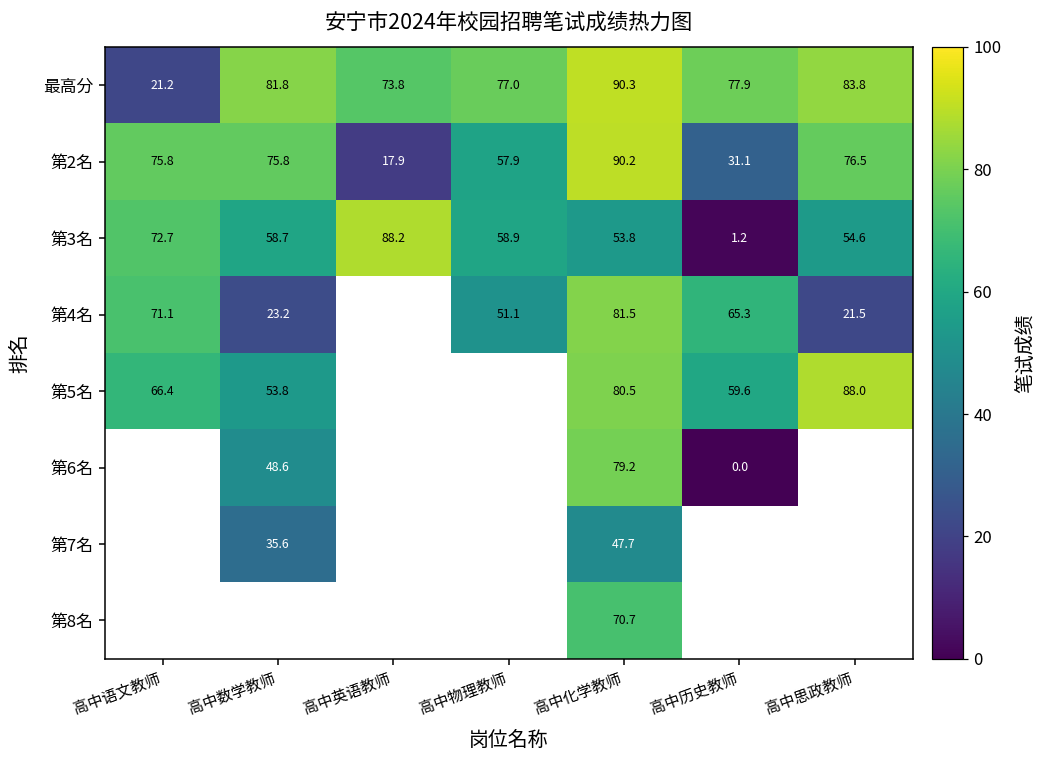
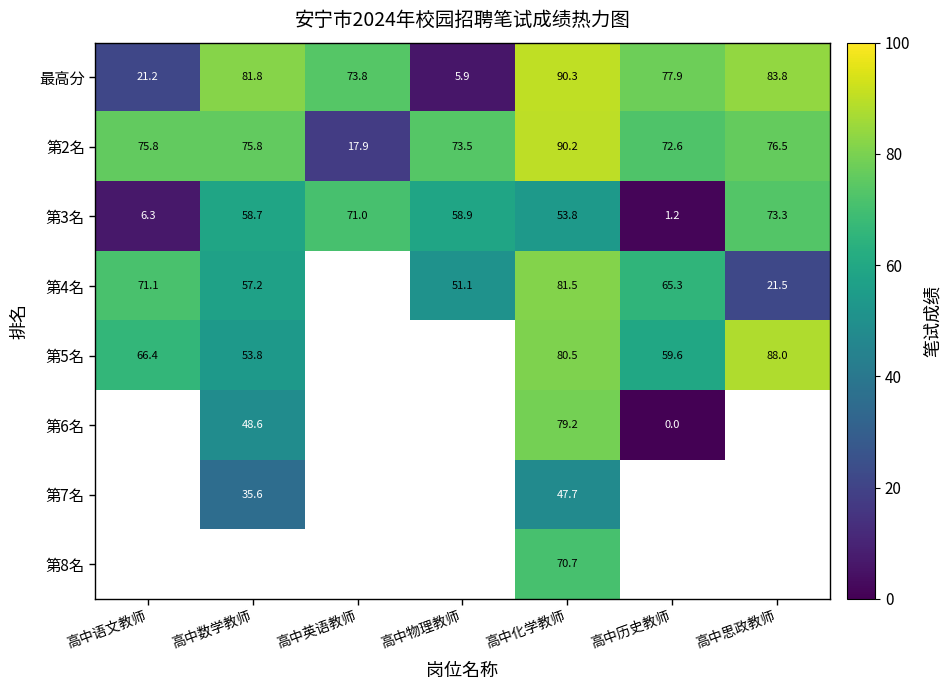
最高分, 高中物理教师: 77.0 -> 5.9
第2名, 高中物理教师: 57.9 -> 73.5
第2名, 高中历史教师: 31.1 -> 72.6
第3名, 高中语文教师: 72.7 -> 6.3
第3名, 高中英语教师: 88.2 -> 71.0
第3名, 高中思政教师: 54.6 -> 73.3
第4名, 高中数学教师: 23.2 -> 57.2
